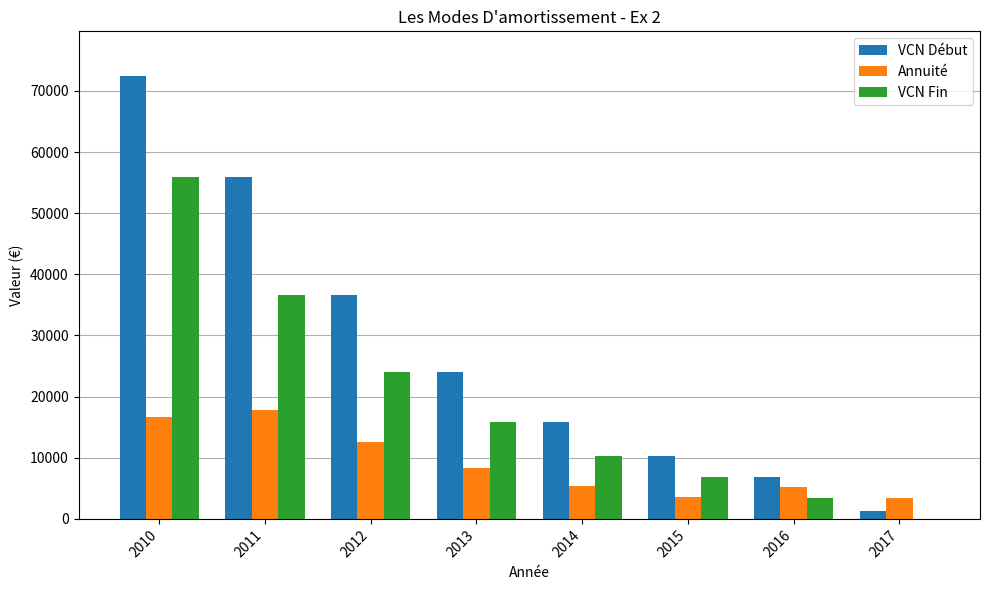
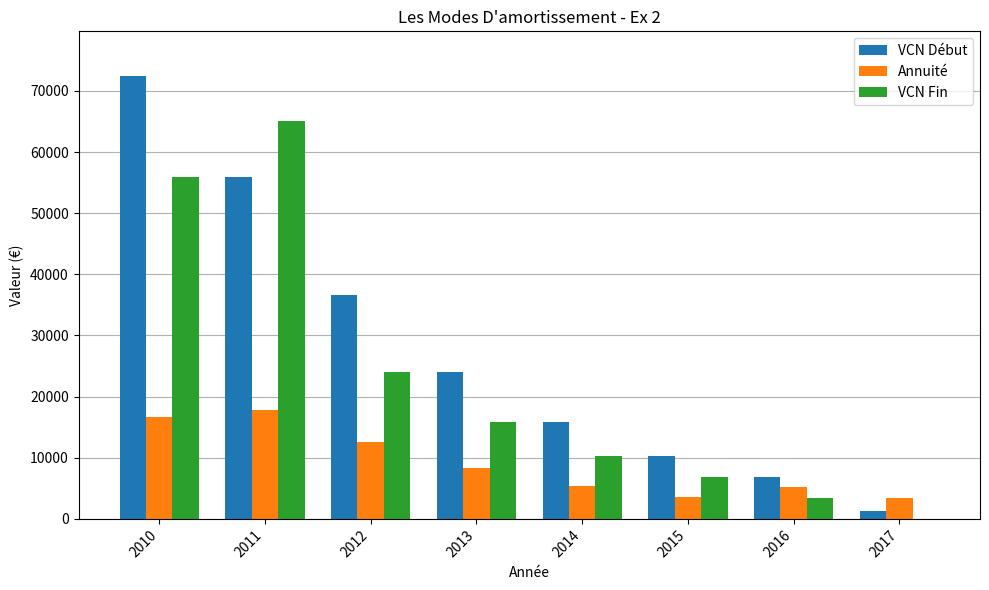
VCN Fin, 2011: 37000 -> 65000
